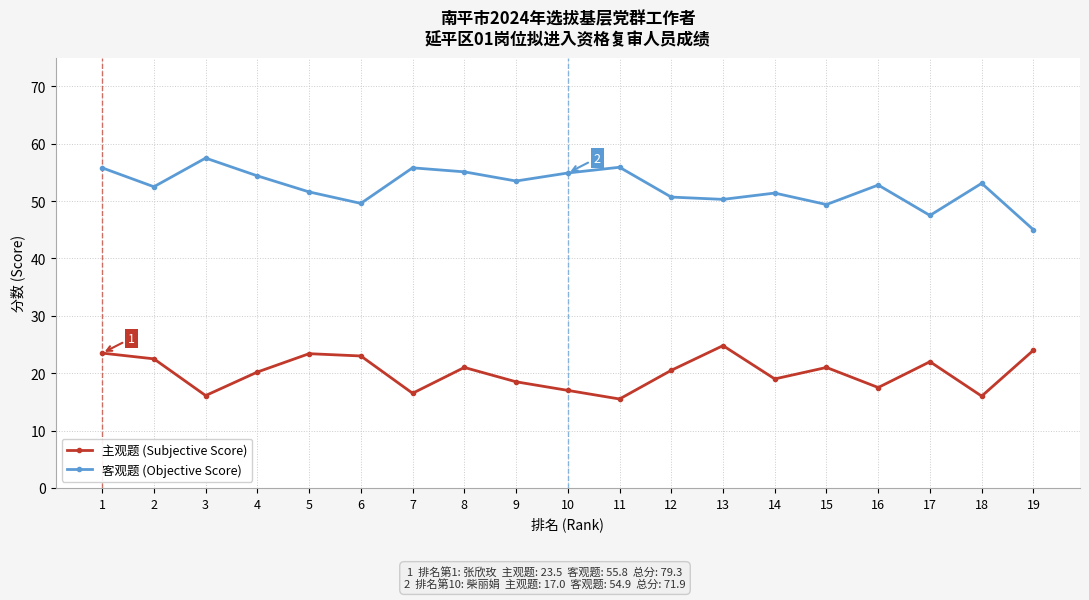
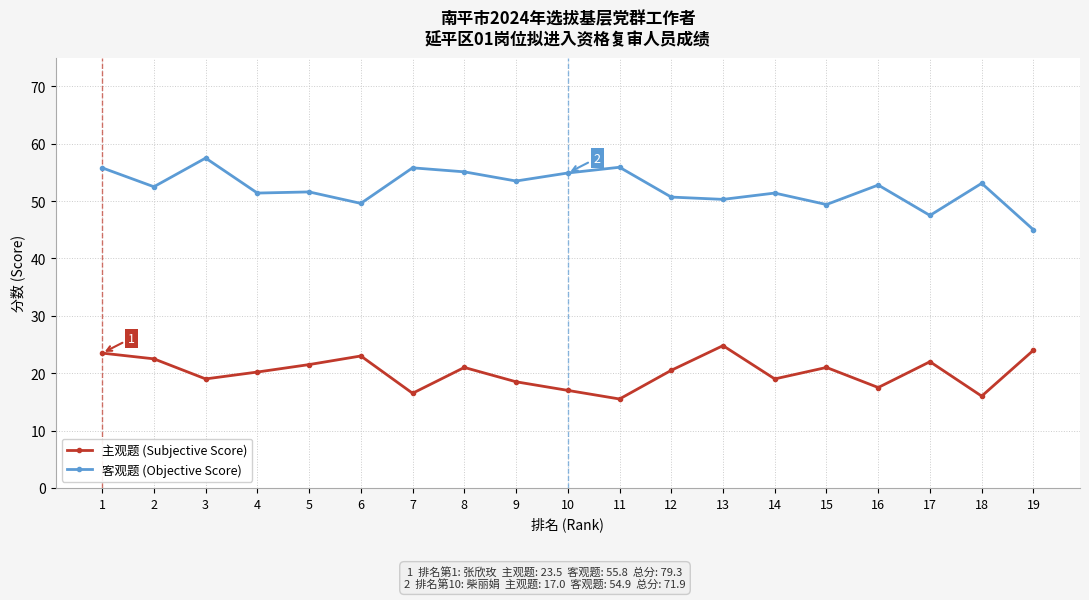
主观题 (Subjective Score), 3: 16 -> 19
客观题 (Objective Score), 4: 54 -> 51
主观题 (Subjective Score), 5: 23 -> 22
